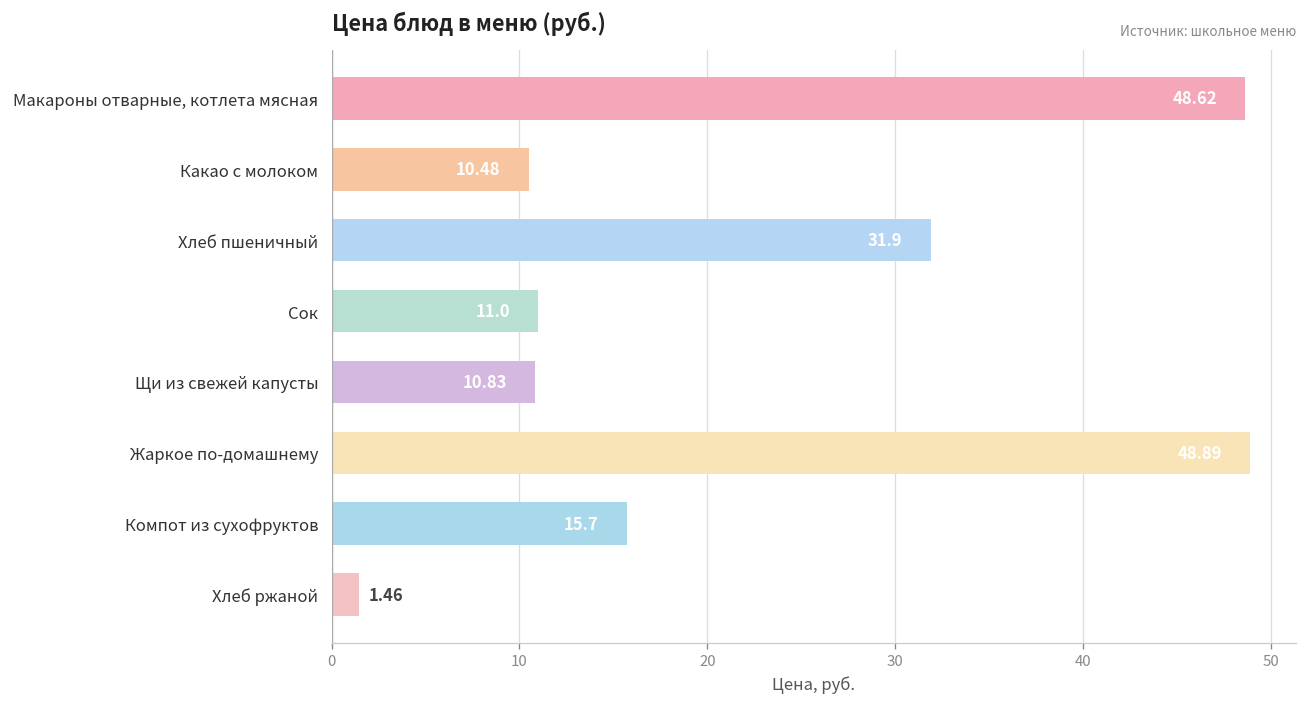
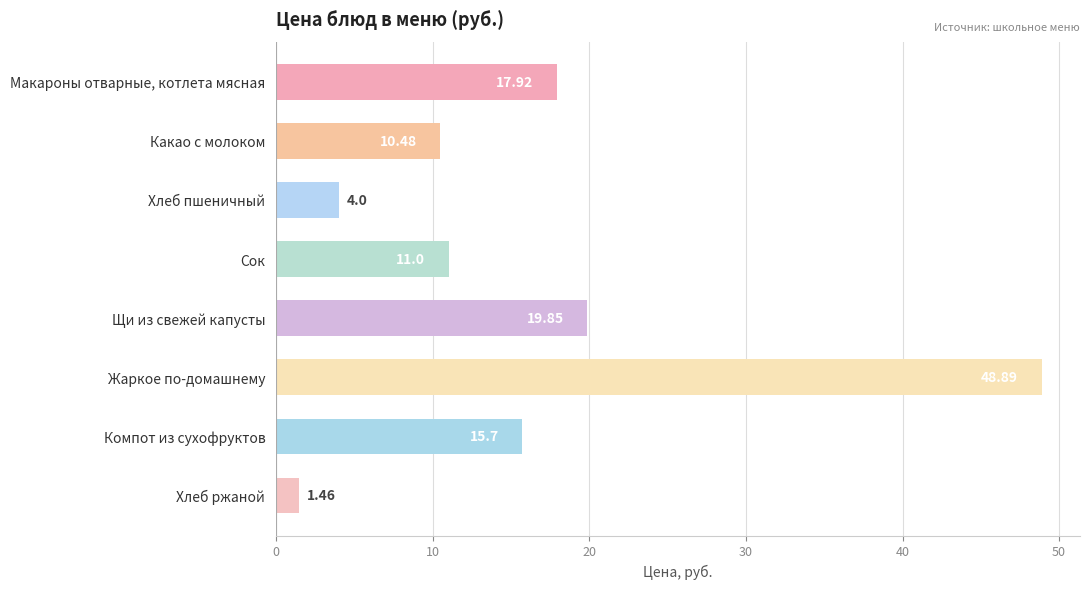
Макароны отварные, котлета мясная: 48.62 -> 17.92
Хлеб пшеничный: 31.9 -> 4.0
Щи из свежей капусты: 10.83 -> 19.85
